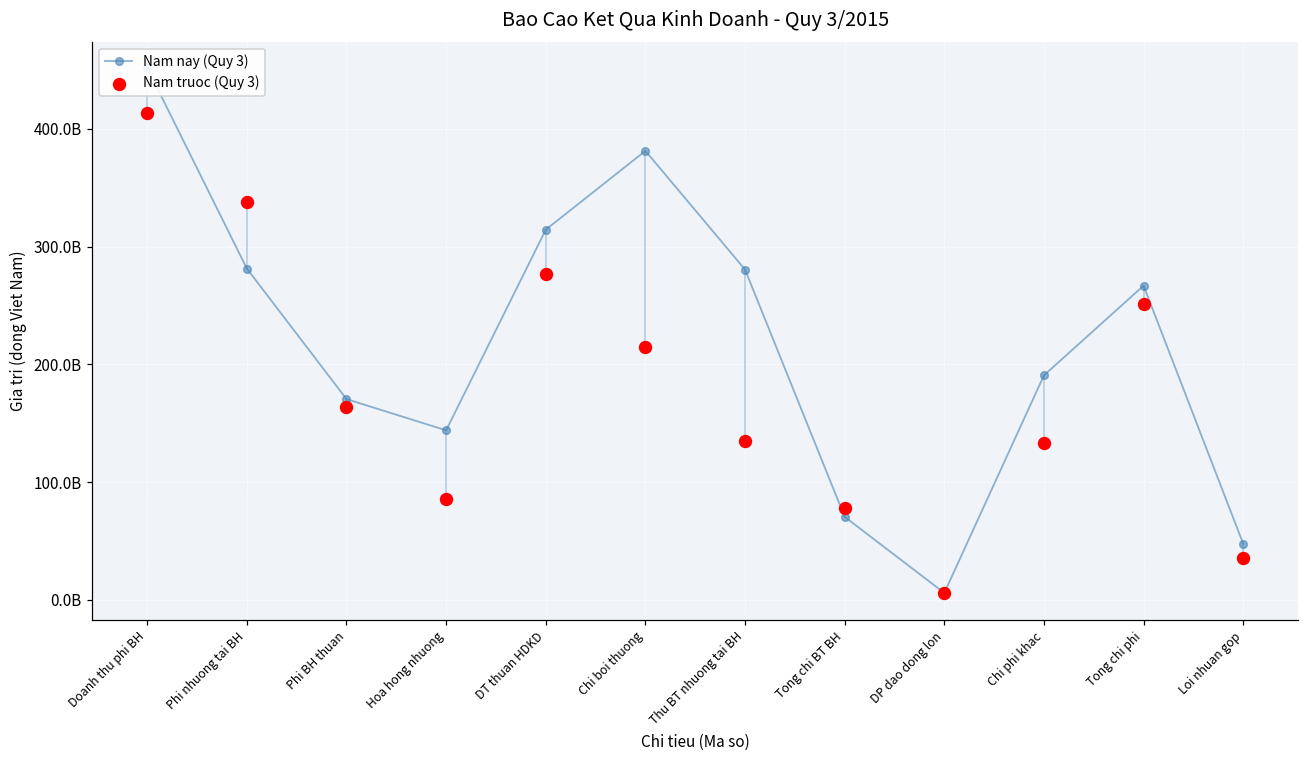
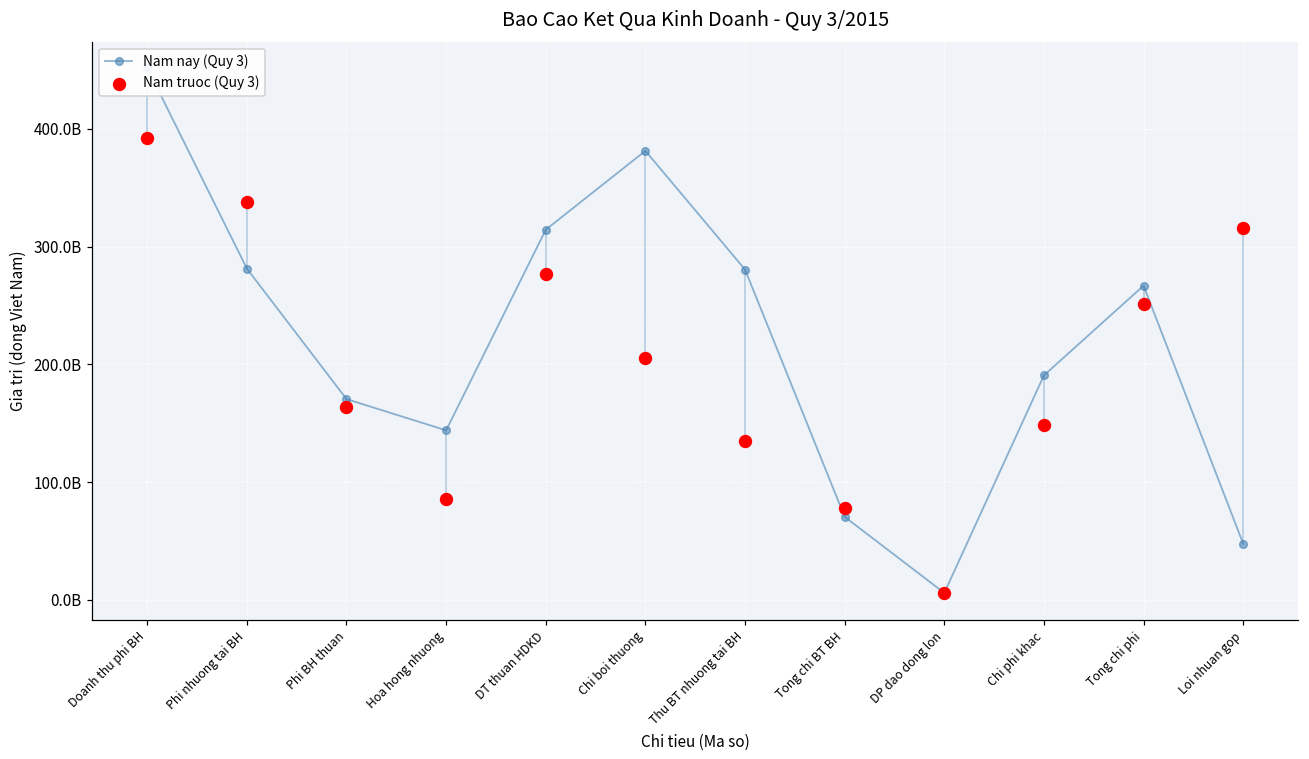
Nam truoc (Quy 3), Doanh thu phi BH: 414000000000 -> 392000000000
Nam truoc (Quy 3), Chi boi thuong: 215000000000 -> 205000000000
Nam truoc (Quy 3), Chi phi khac: 134000000000 -> 148000000000
Nam truoc (Quy 3), Loi nhuan gop: 35000000000 -> 315000000000
